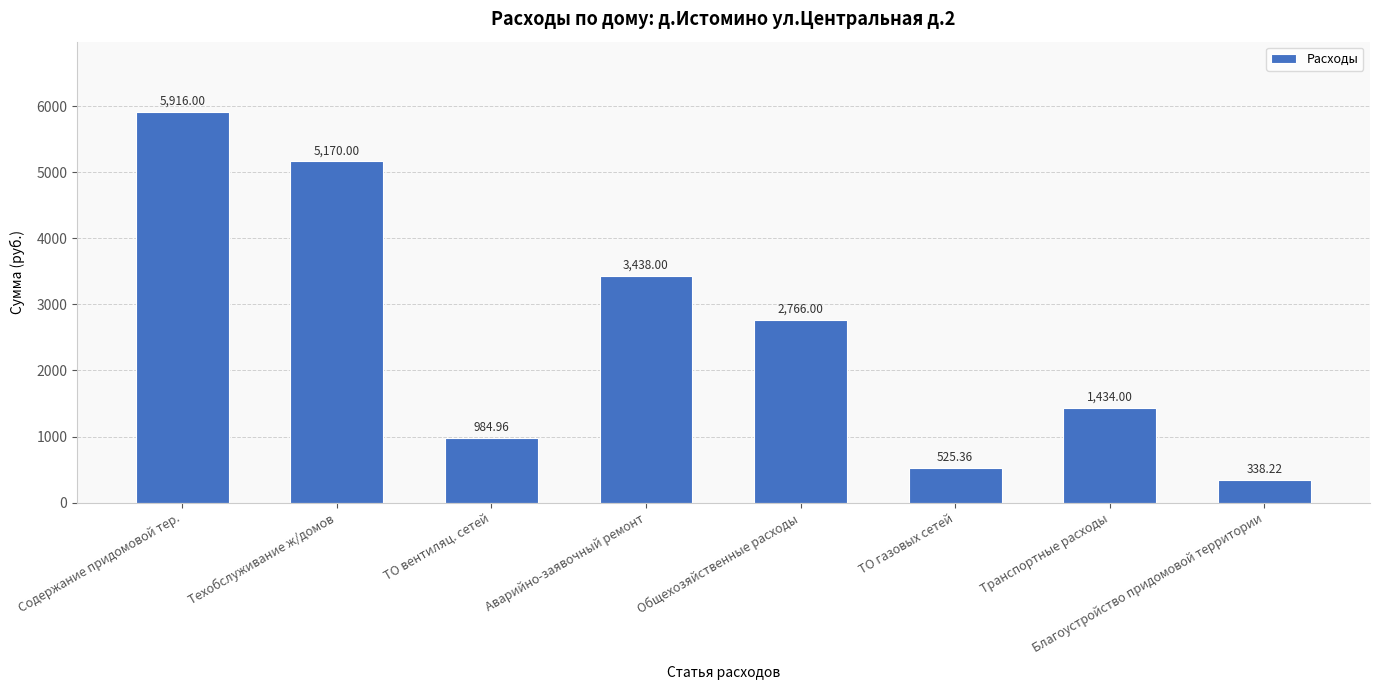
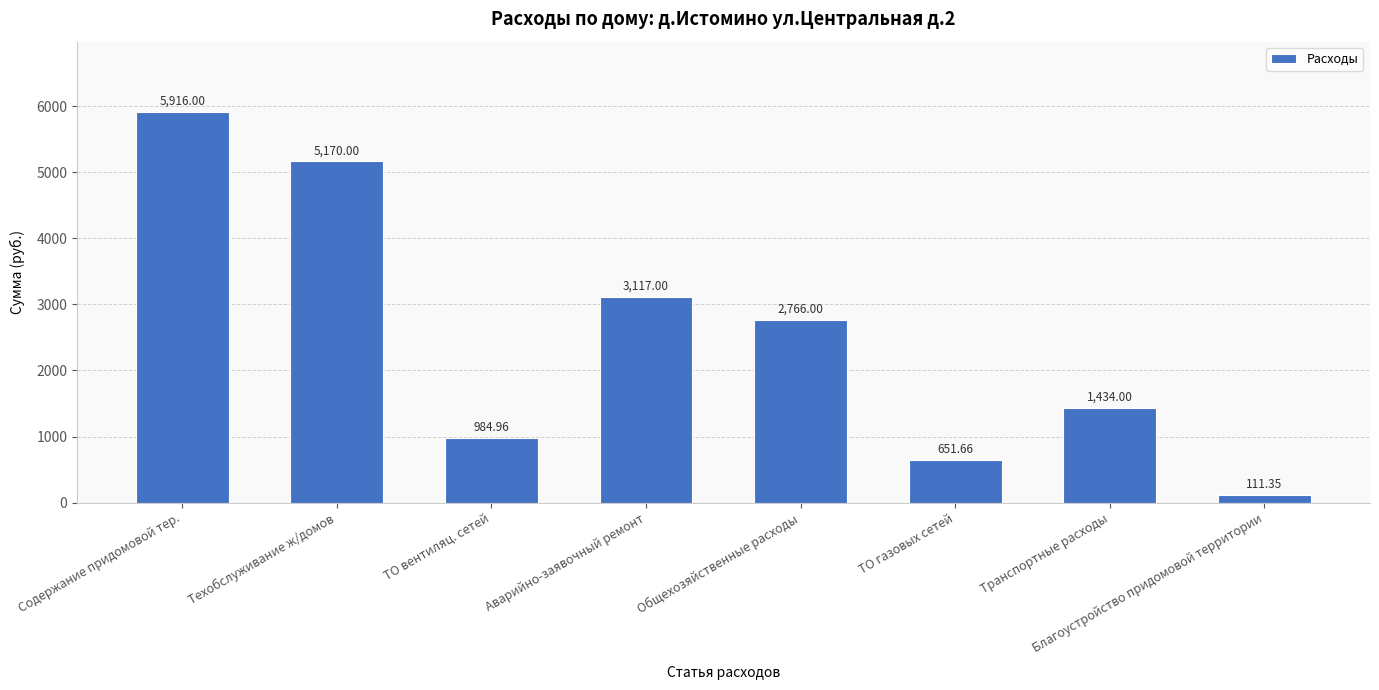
Аварийно-заявочный ремонт: 3,438.00 -> 3,117.00
ТО газовых сетей: 525.36 -> 651.66
Благоустройство придомовой территории: 338.22 -> 111.35
